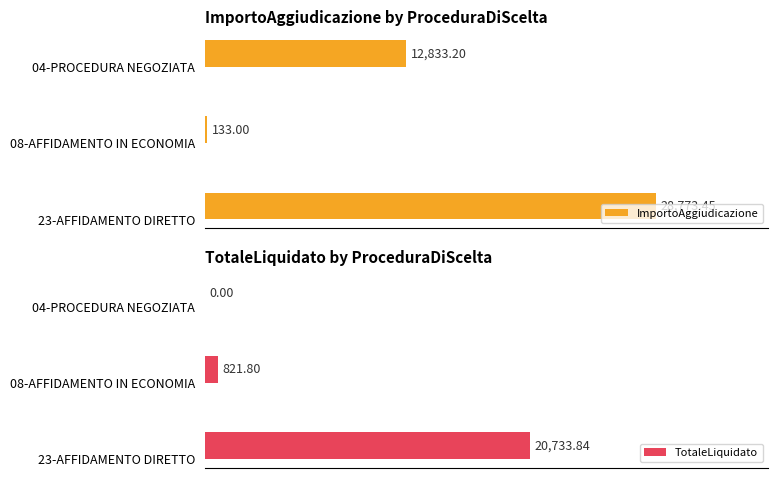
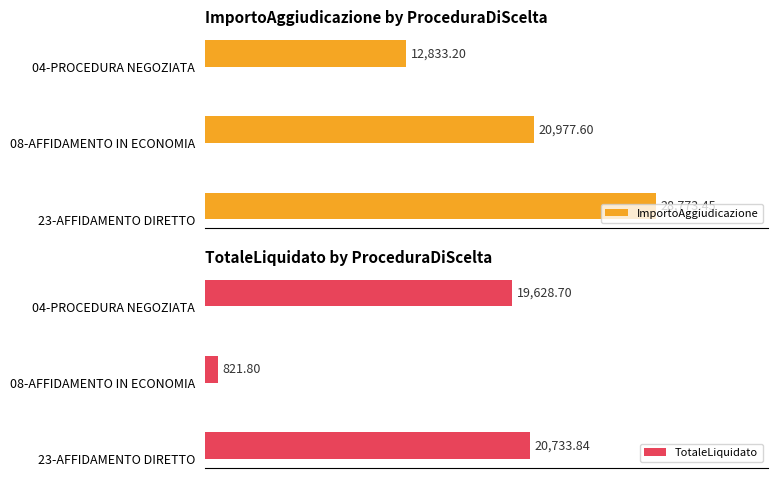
ImportoAggiudicazione by ProceduraDiScelta, 08-AFFIDAMENTO IN ECONOMIA: 133.00 -> 20,977.60
TotaleLiquidato by ProceduraDiScelta, 04-PROCEDURA NEGOZIATA: 0.00 -> 19,628.70
